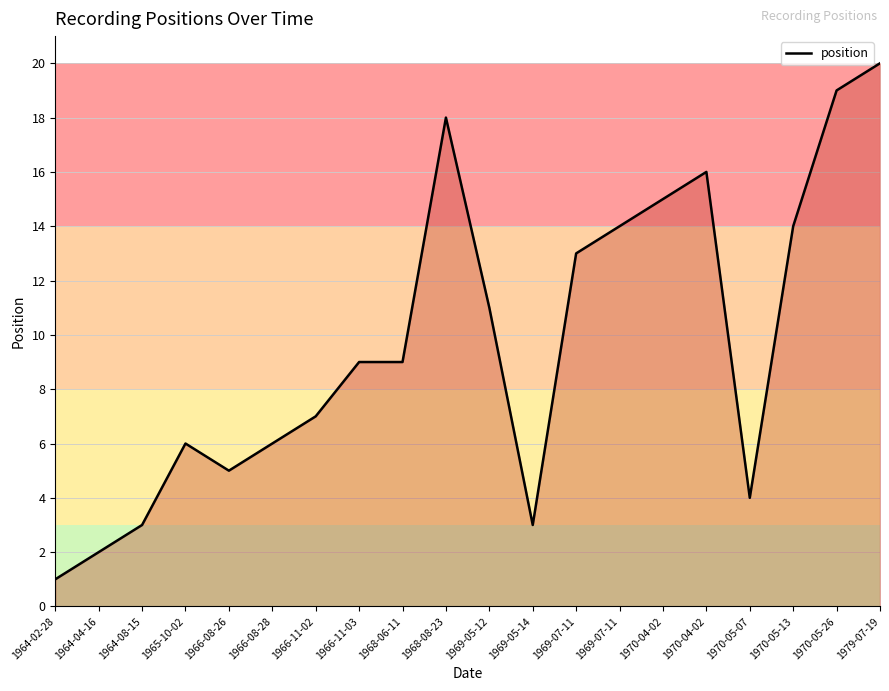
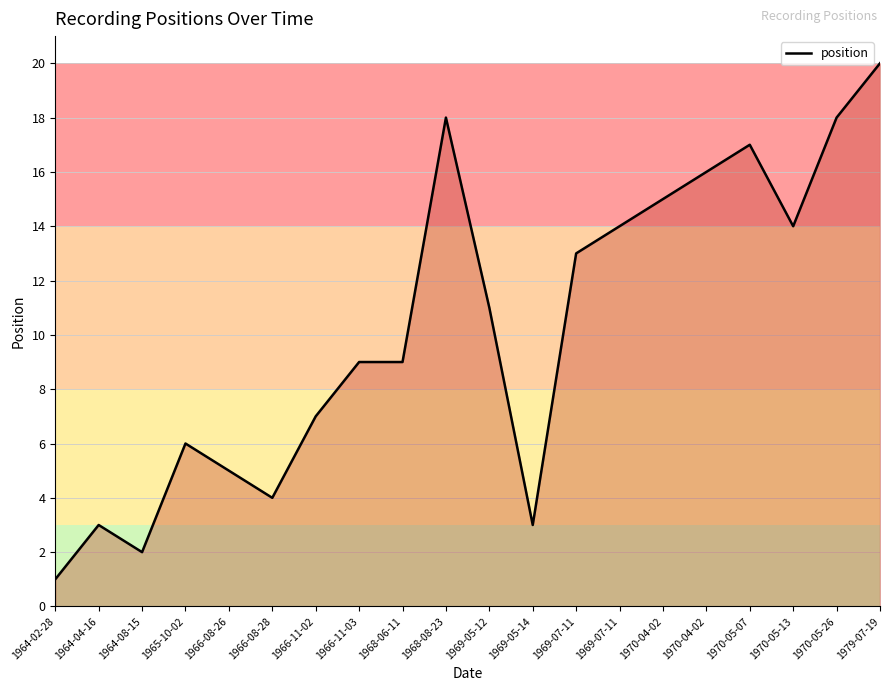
1964-04-16: 2 -> 3
1964-08-15: 3 -> 2
1966-08-28: 6 -> 4
1970-05-07: 4 -> 17
1970-05-26: 19 -> 18
